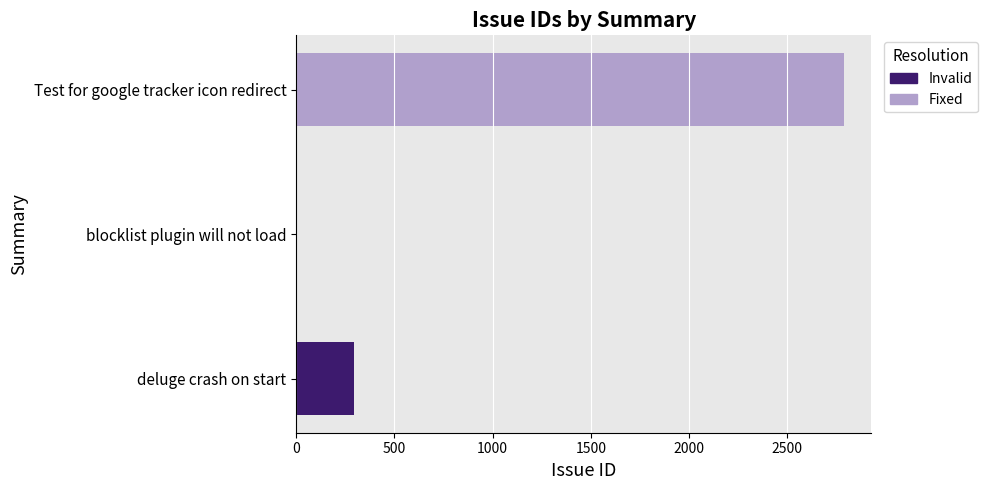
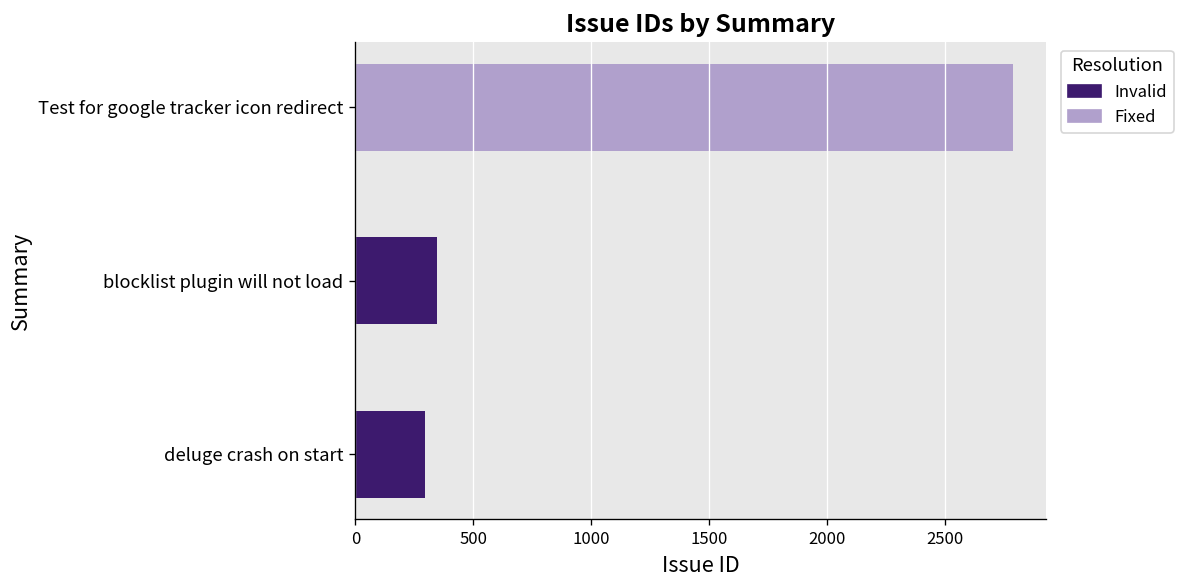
blocklist plugin will not load: 0 -> 350
